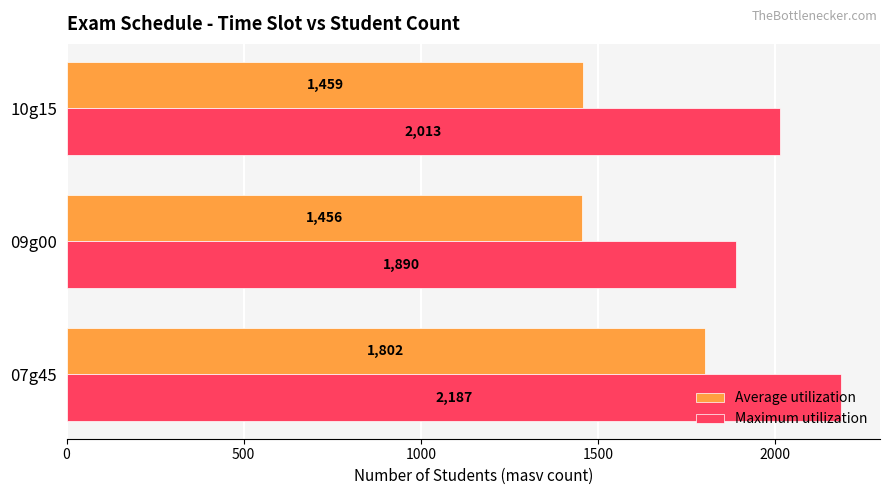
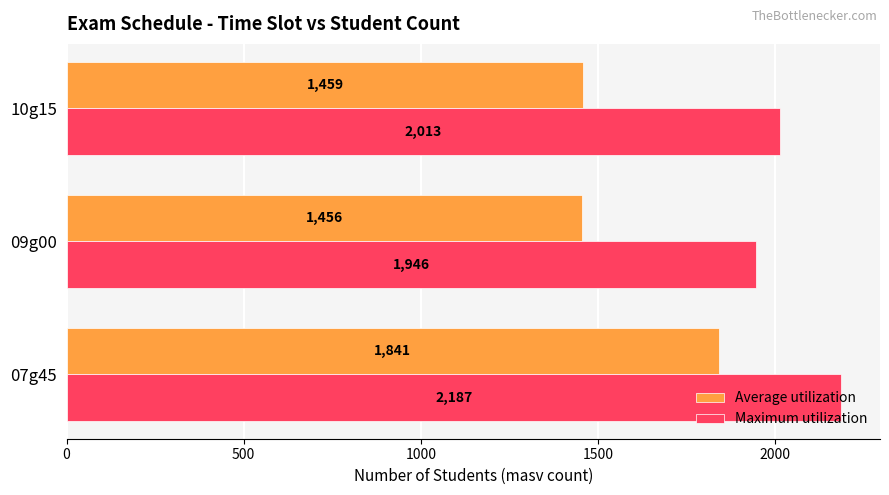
Maximum utilization, 09g00: 1,890 -> 1,946
Average utilization, 07g45: 1,802 -> 1,841
